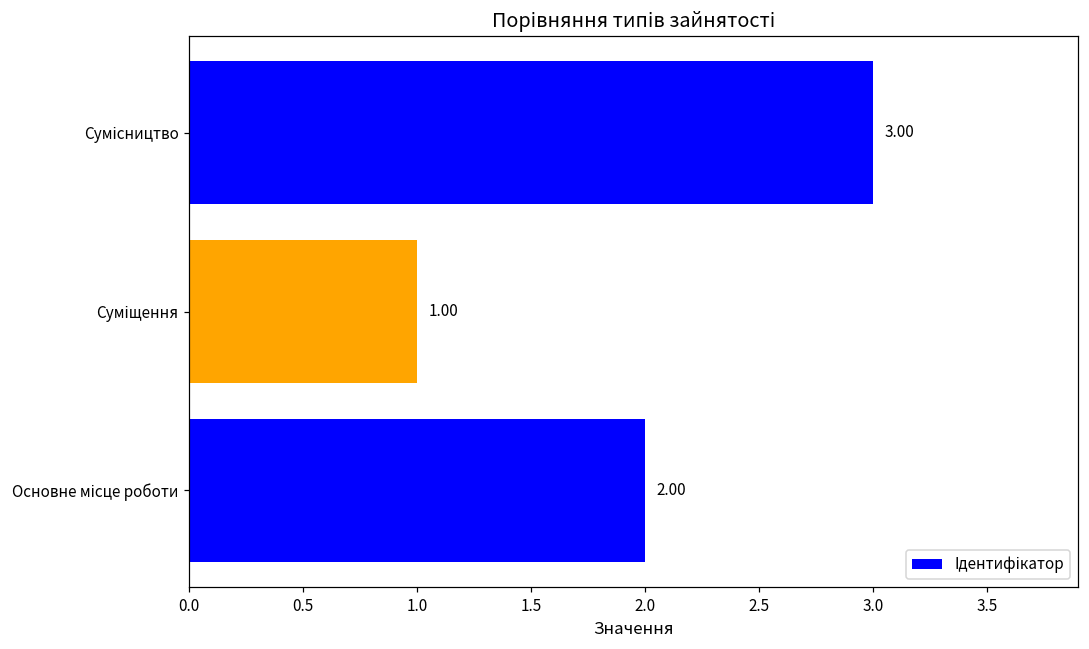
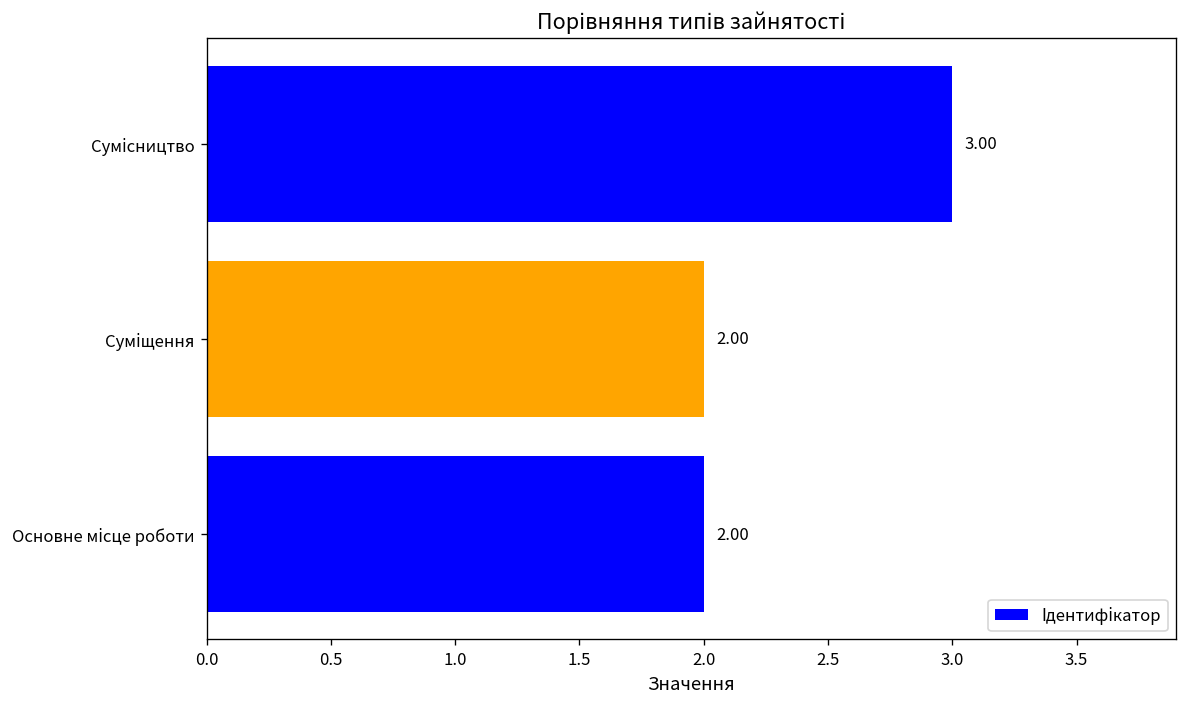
Суміщення: 1.00 -> 2.00
